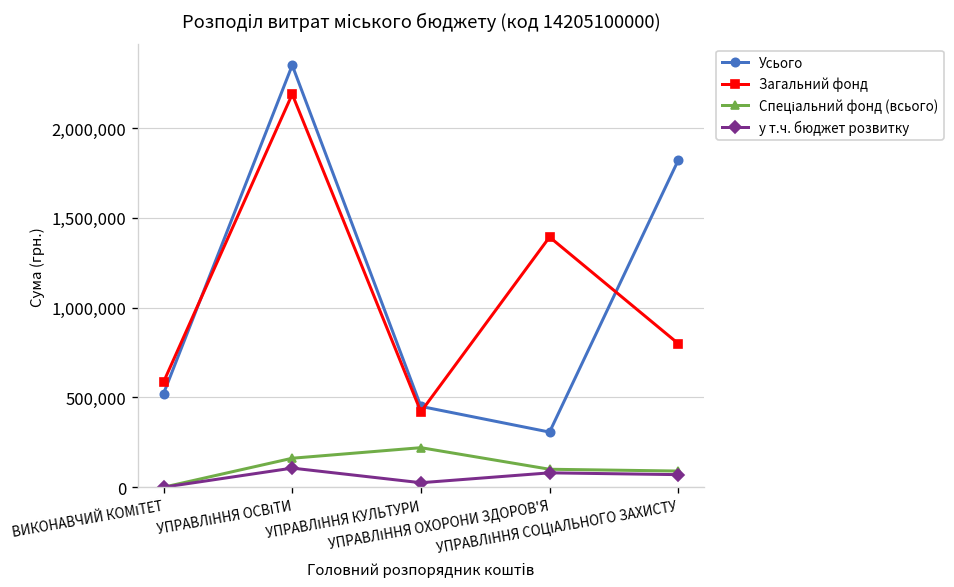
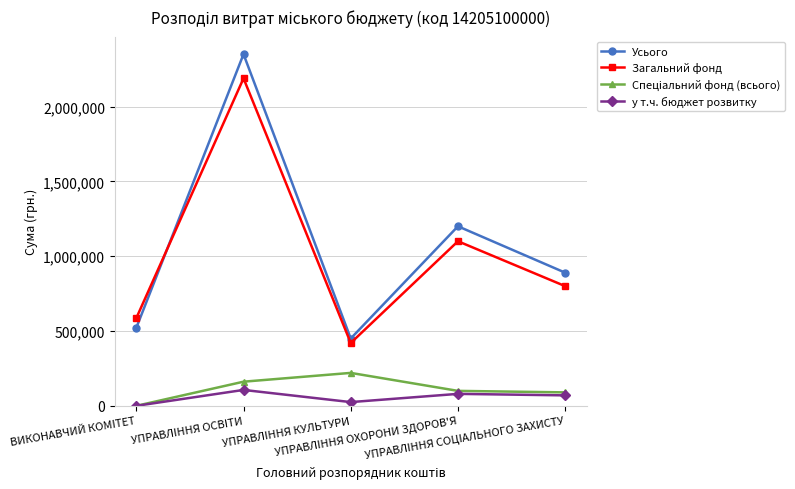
Усього, УПРАВЛІННЯ ОХОРОНИ ЗДОРОВ'Я: 310,000 -> 1,200,000
Загальний фонд, УПРАВЛІННЯ ОХОРОНИ ЗДОРОВ'Я: 1,390,000 -> 1,100,000
Усього, УПРАВЛІННЯ СОЦІАЛЬНОГО ЗАХИСТУ: 1,820,000 -> 890,000
